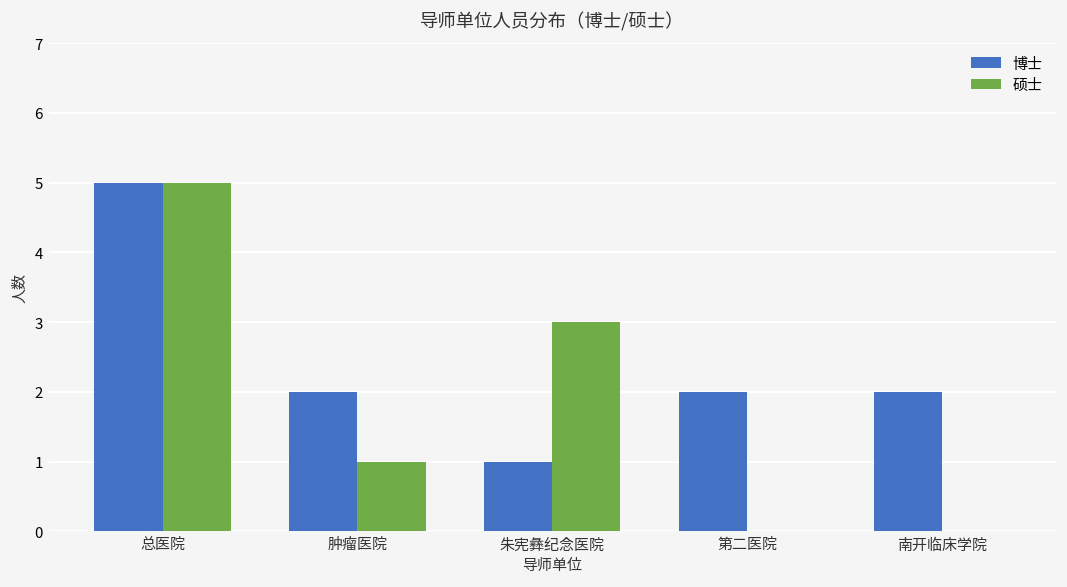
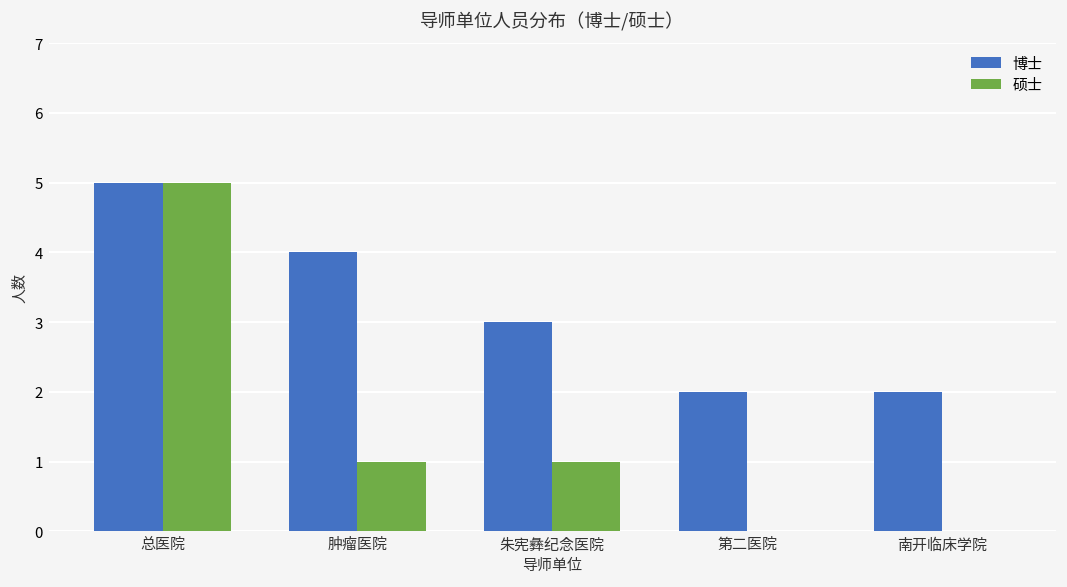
博士, 肿瘤医院: 2 -> 4
博士, 朱宪彝纪念医院: 1 -> 3
硕士, 朱宪彝纪念医院: 3 -> 1
